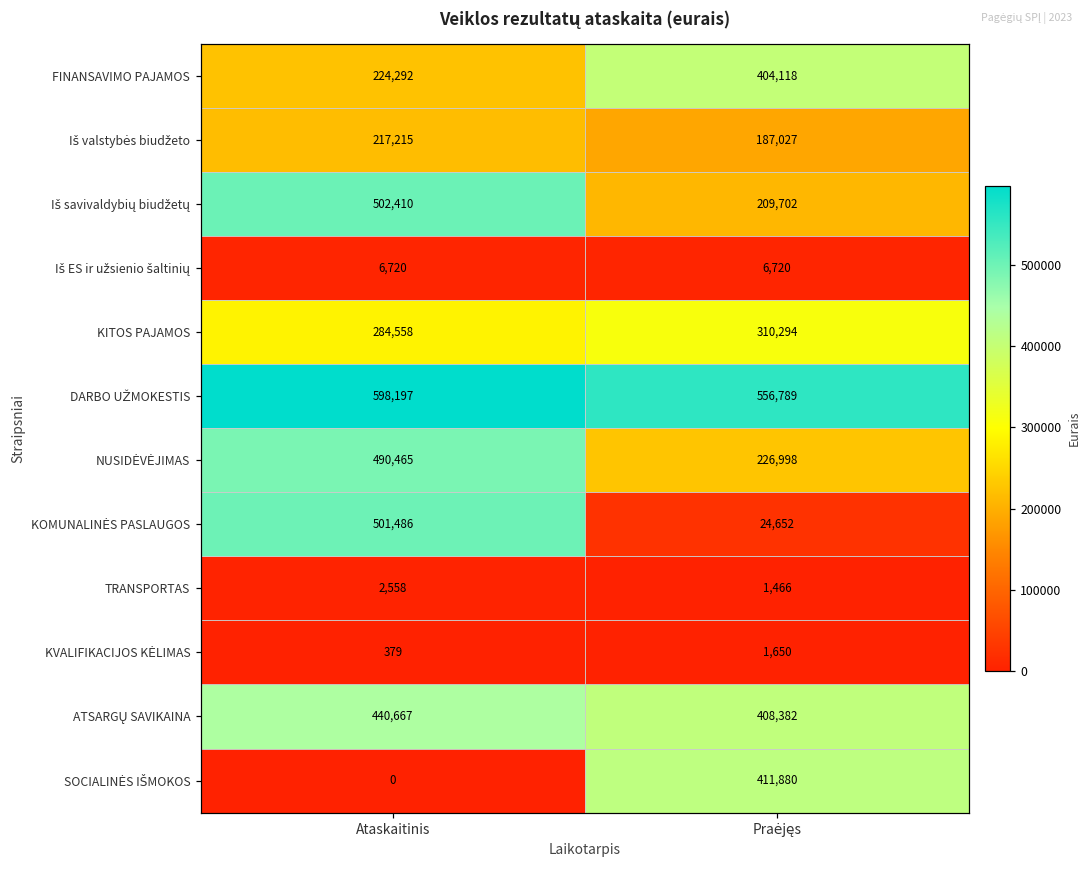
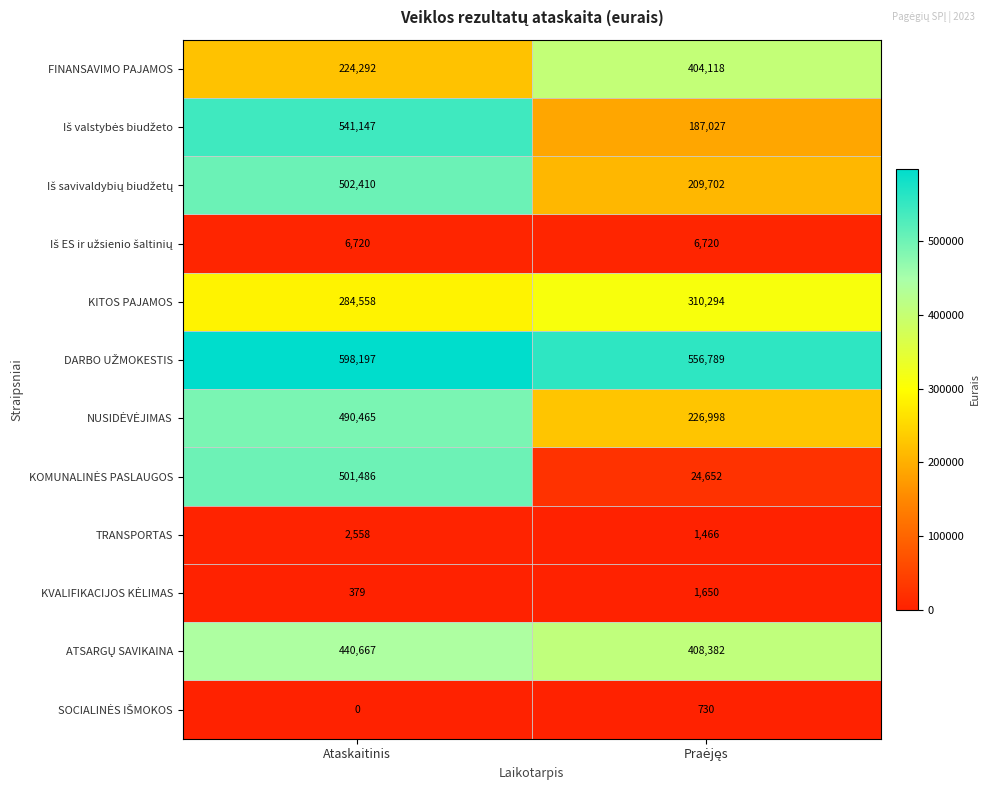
Iš valstybės biudžeto, Ataskaitinis: 217,215 -> 541,147
SOCIALINĖS IŠMOKOS, Praėjęs: 411,880 -> 730
